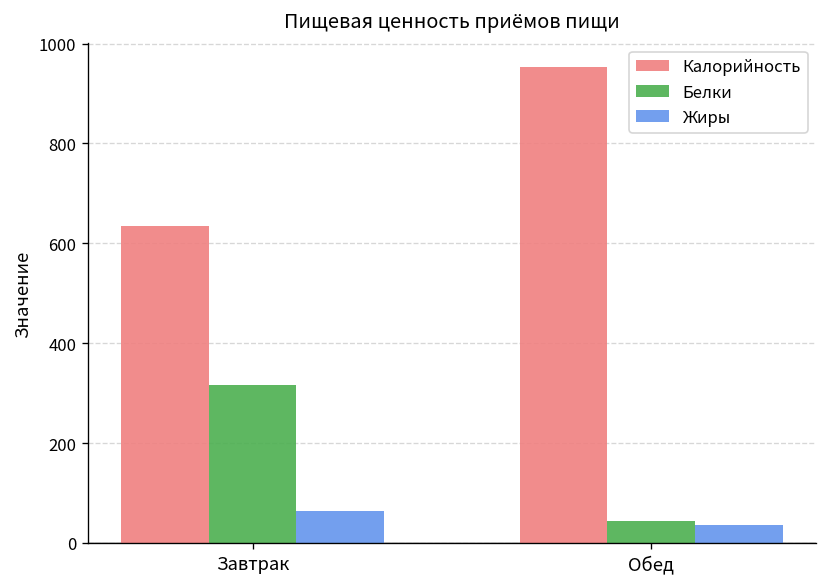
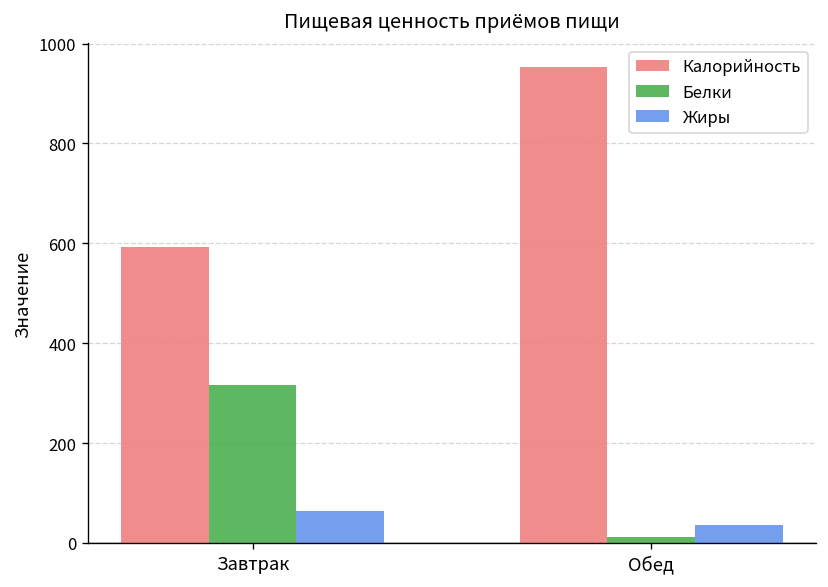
Калорийность, Завтрак: 640 -> 590
Белки, Обед: 40 -> 10
